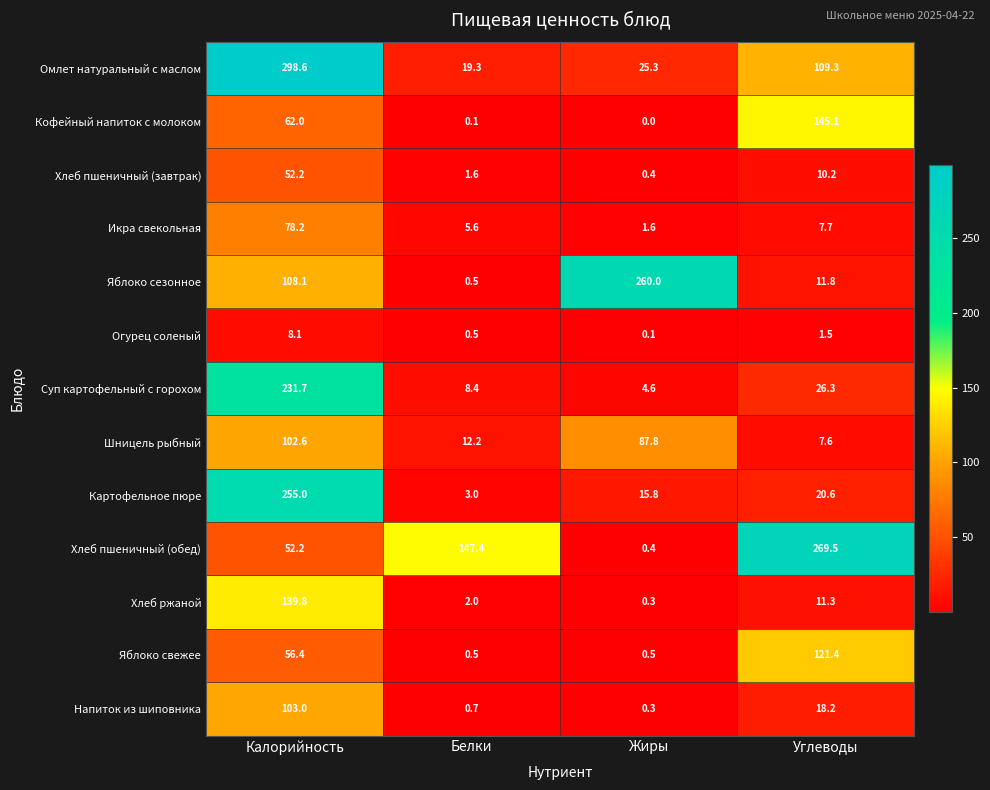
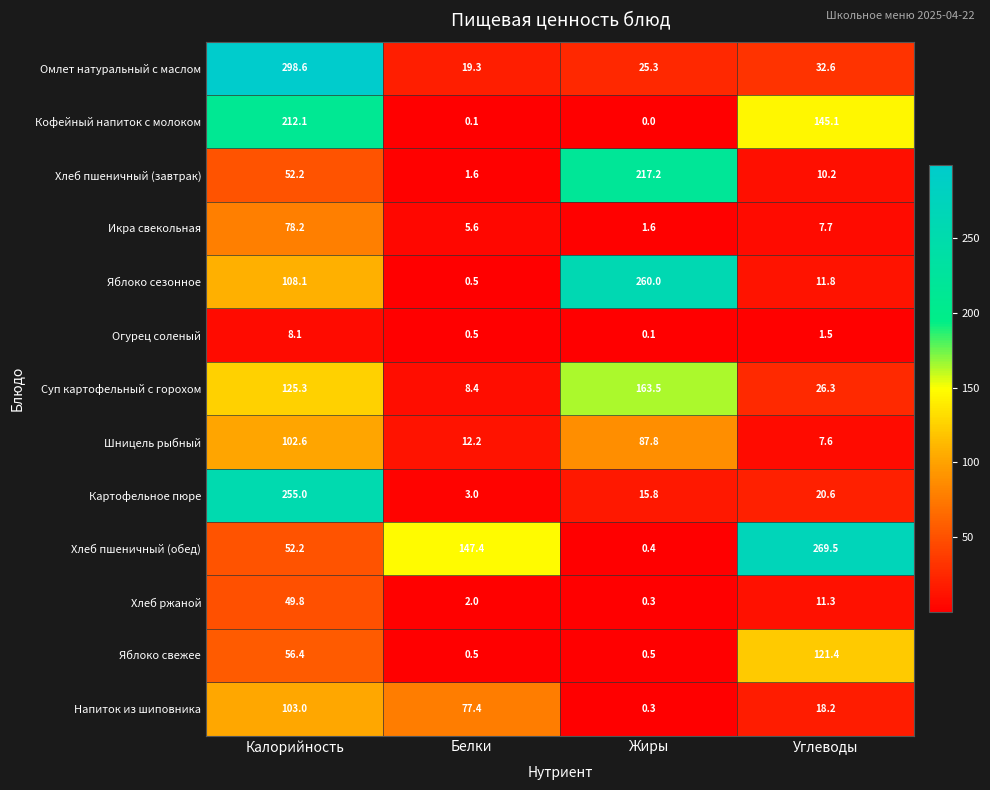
Омлет натуральный с маслом, Углеводы: 109.3 -> 32.6
Кофейный напиток с молоком, Калорийность: 62.0 -> 212.1
Хлеб пшеничный (завтрак), Жиры: 0.4 -> 217.2
Суп картофельный с горохом, Калорийность: 231.7 -> 125.3
Суп картофельный с горохом, Жиры: 4.6 -> 163.5
Хлеб ржаной, Калорийность: 139.8 -> 49.8
Напиток из шиповника, Белки: 0.7 -> 77.4
